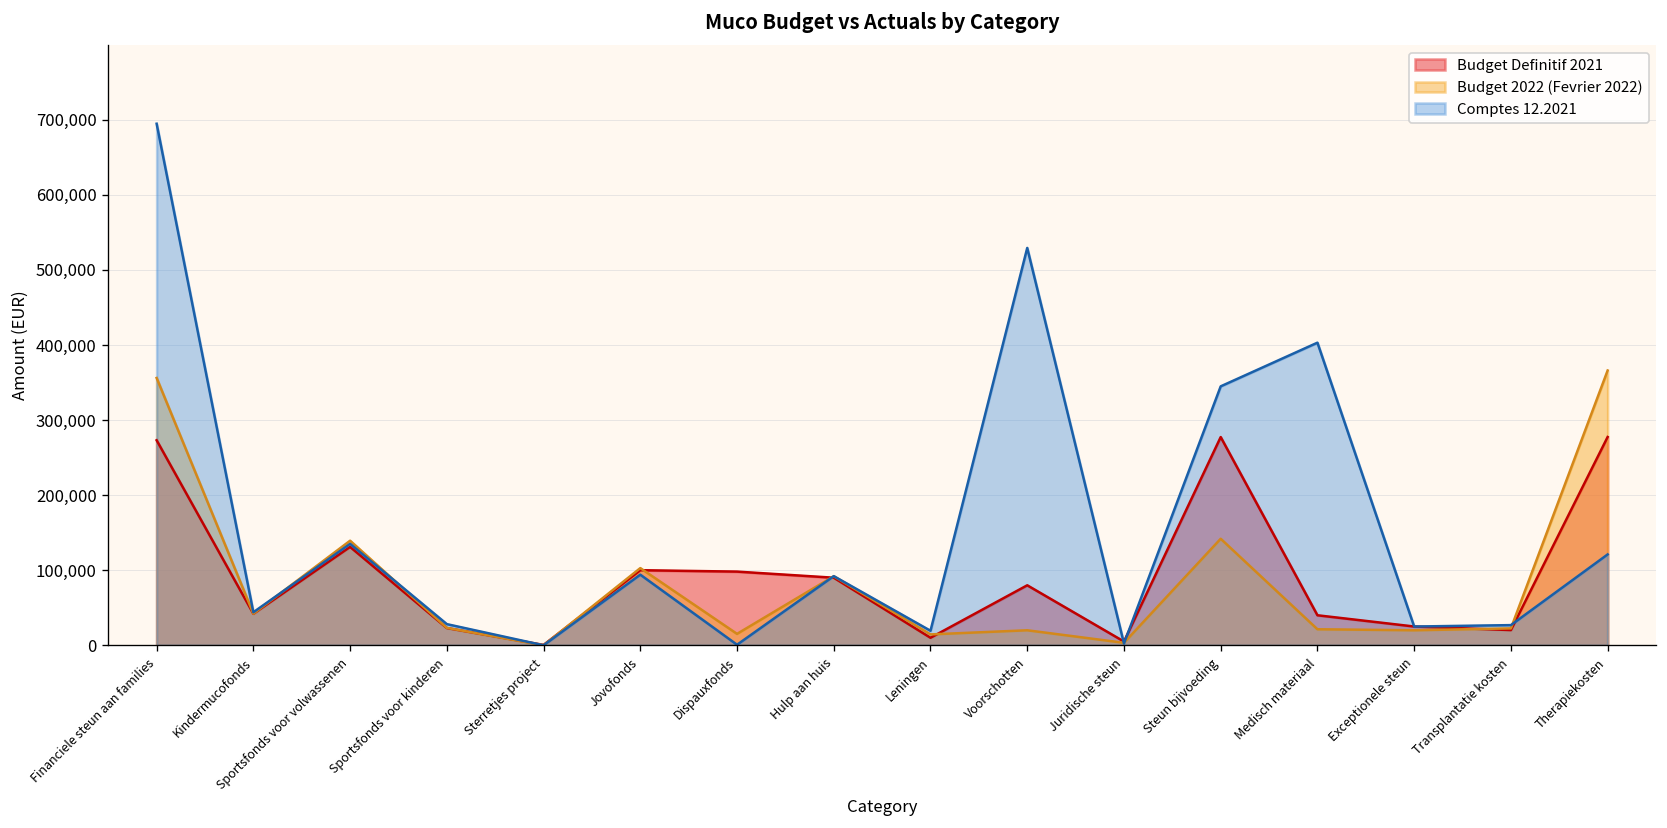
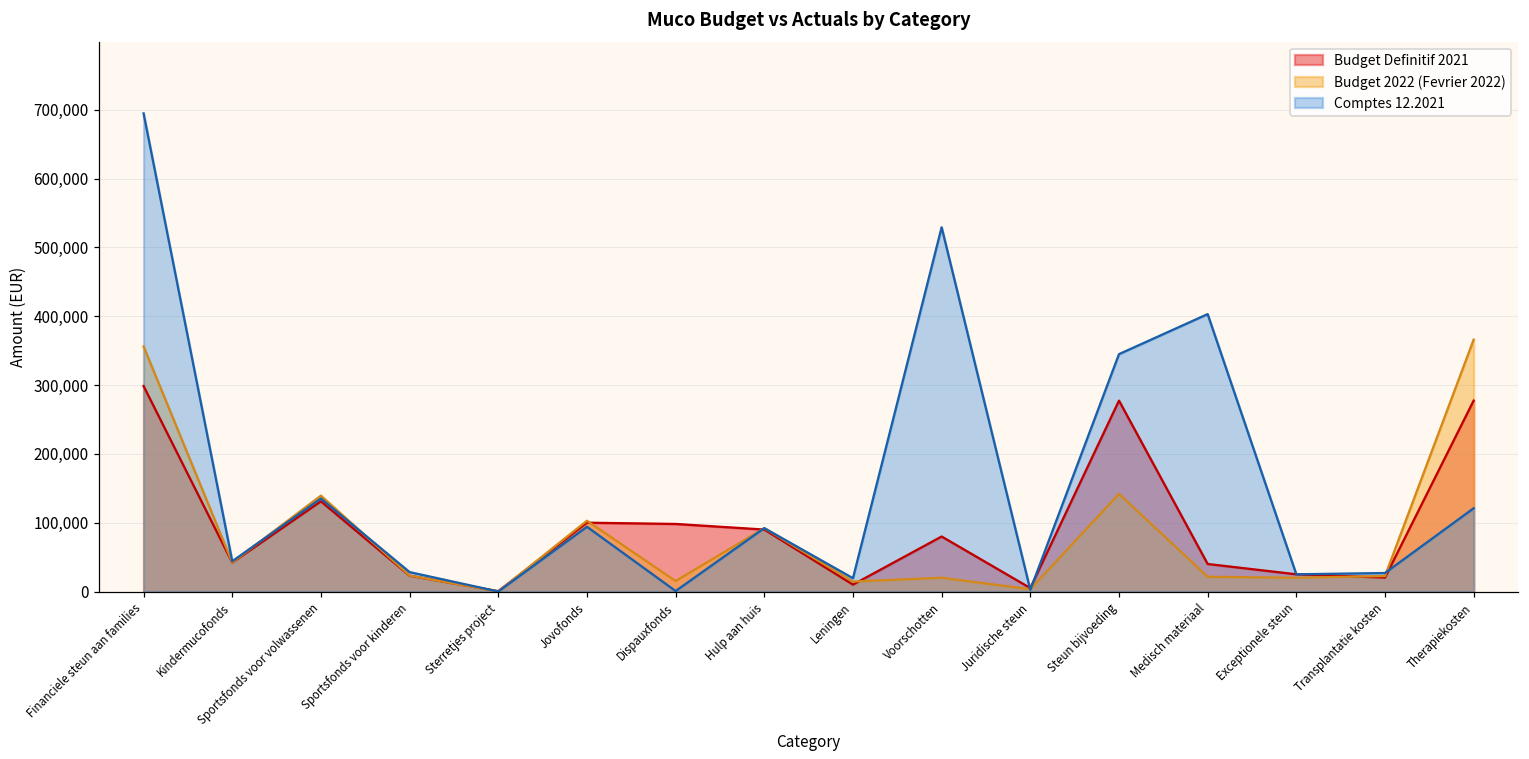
Budget Definitif 2021, Financiele steun aan families: 270,000 -> 300,000
